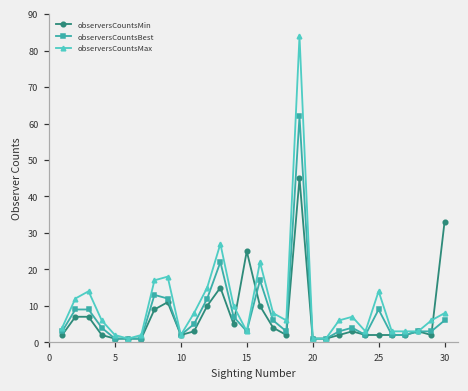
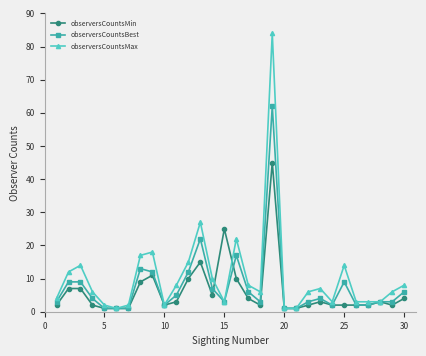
observersCountsMin, 30: 33 -> 4
